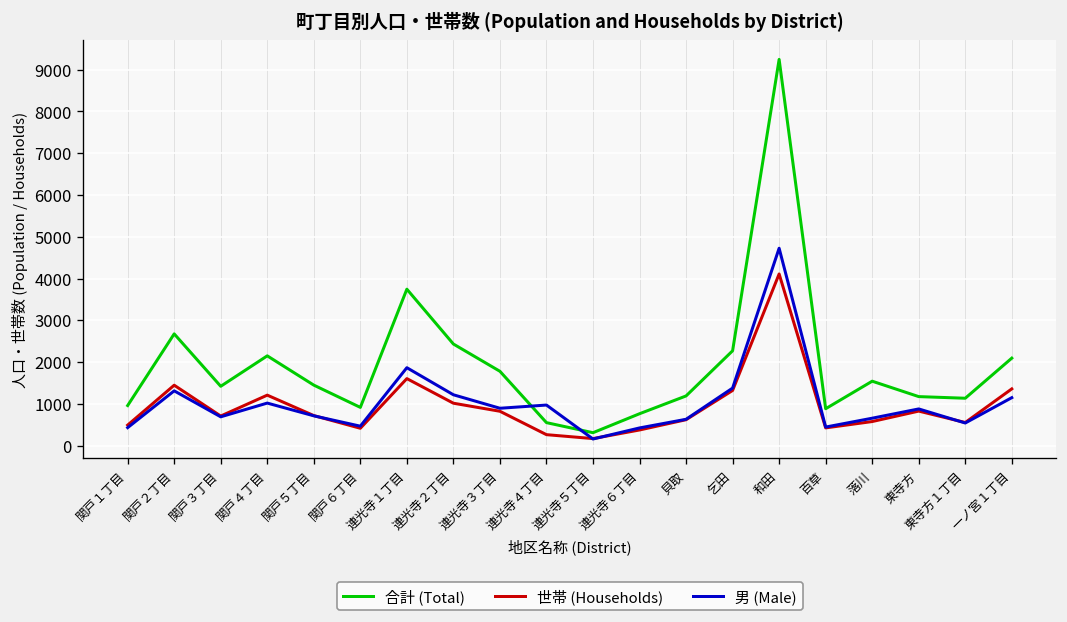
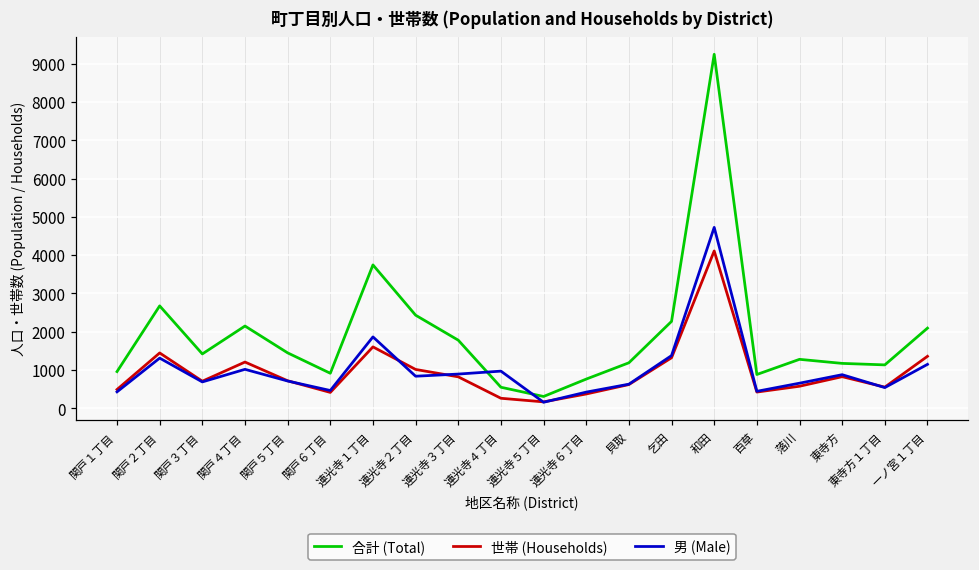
男 (Male), 連光寺２丁目: 1200 -> 800
合計 (Total), 落川: 1500 -> 1300
